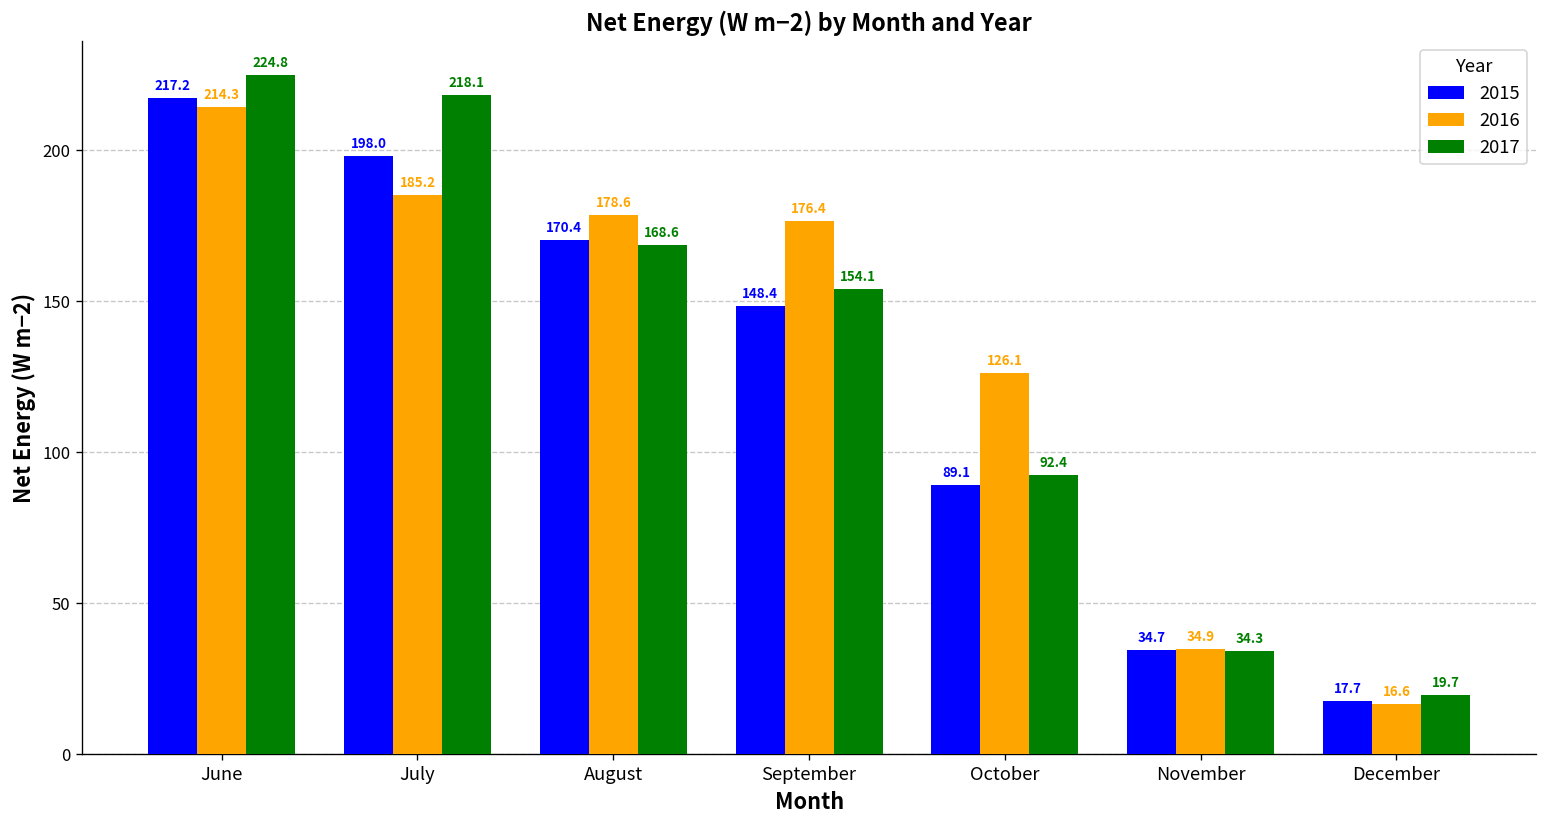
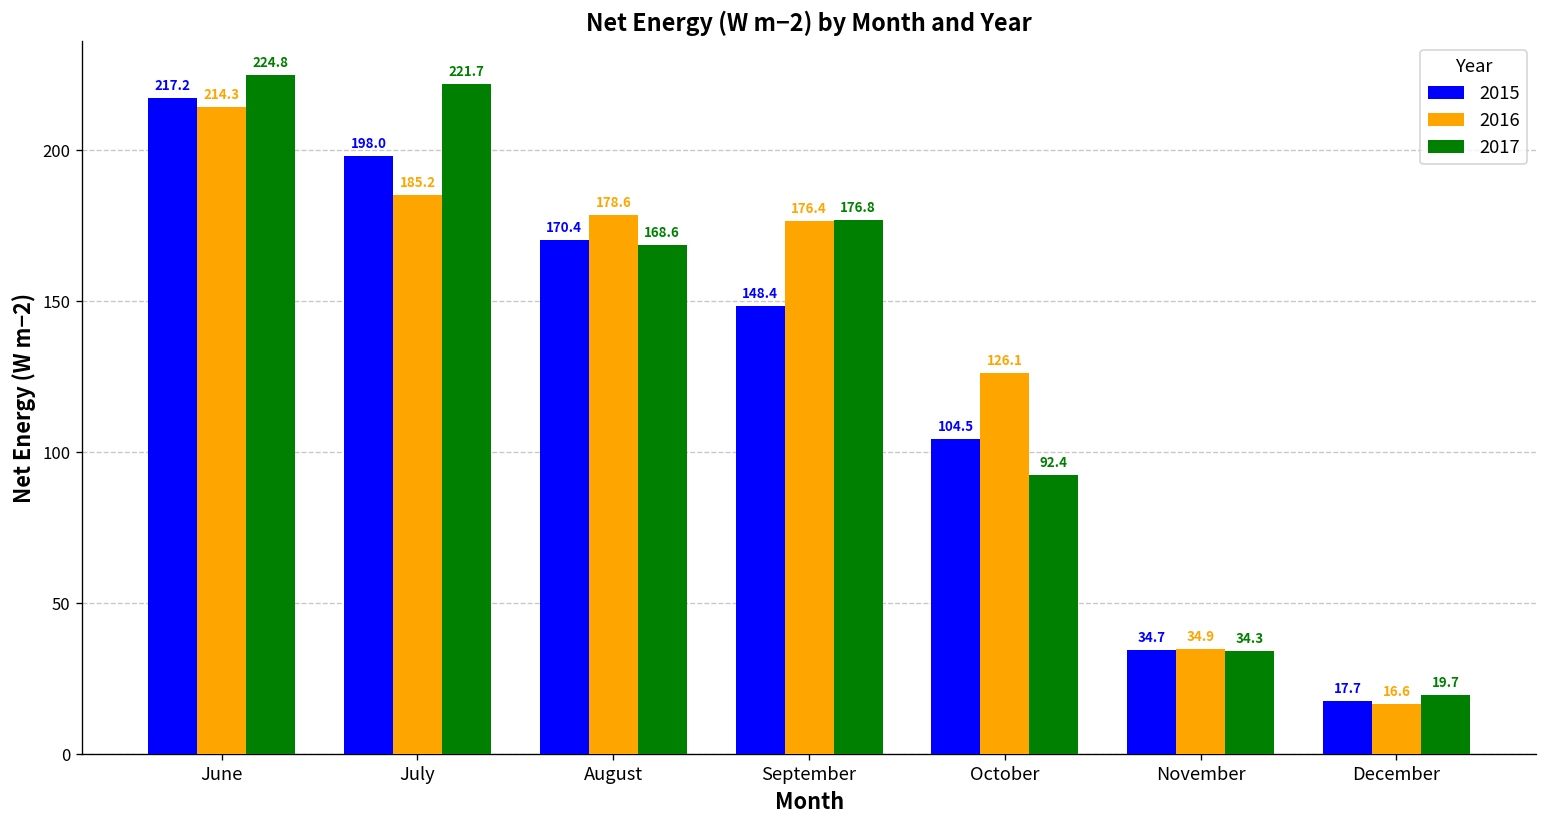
2017, July: 218.1 -> 221.7
2017, September: 154.1 -> 176.8
2015, October: 89.1 -> 104.5
